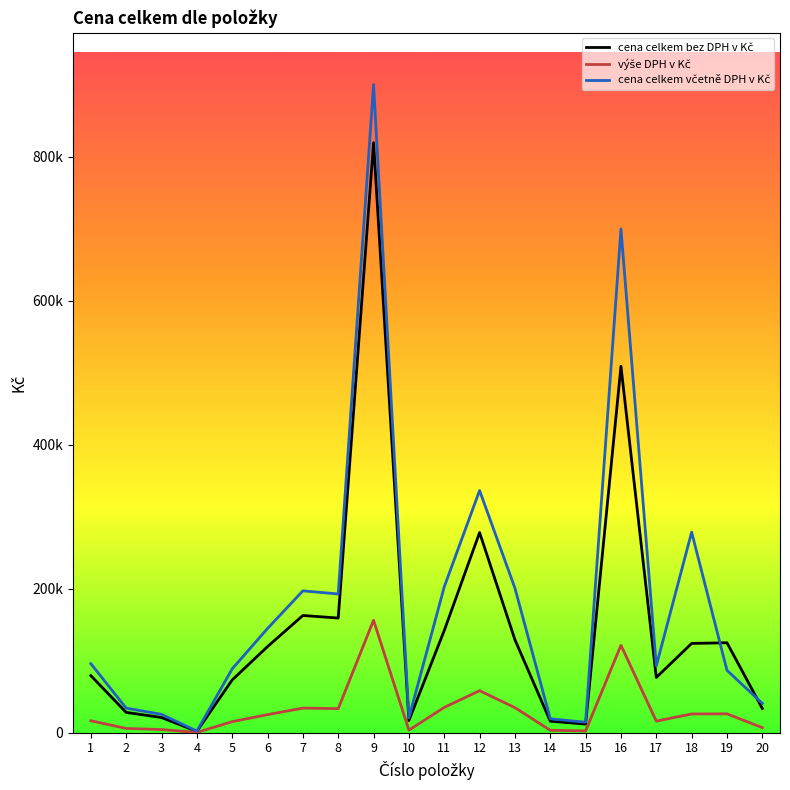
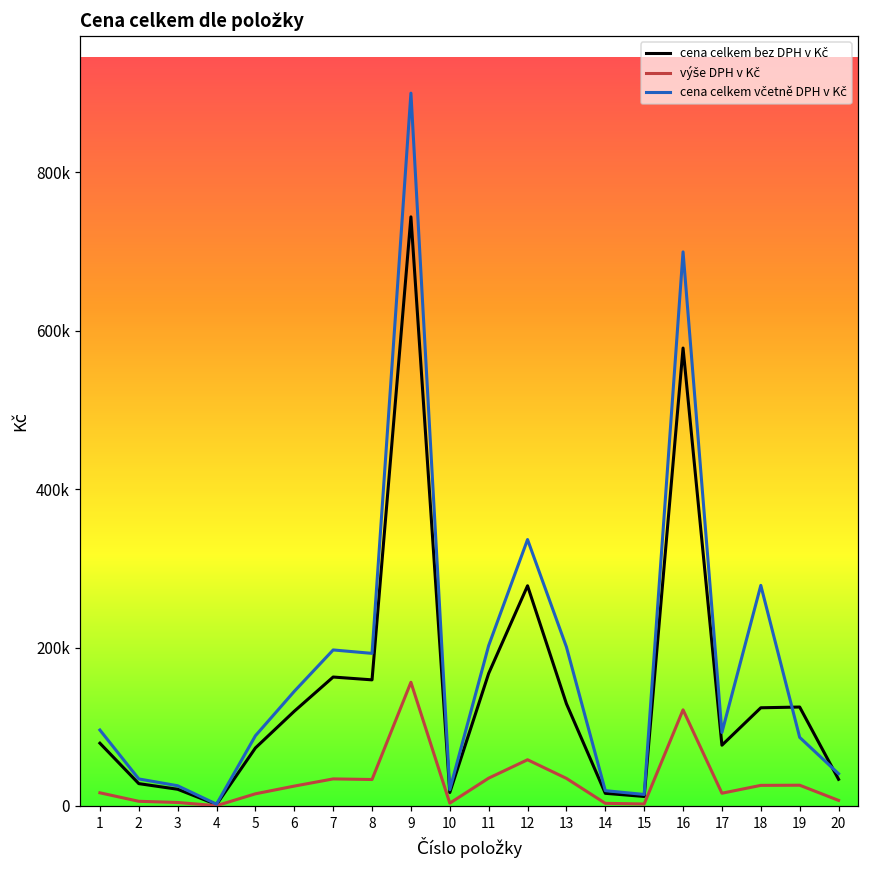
cena celkem bez DPH v Kč, 9: 820000 -> 740000
cena celkem bez DPH v Kč, 11: 140000 -> 170000
cena celkem bez DPH v Kč, 16: 510000 -> 580000
